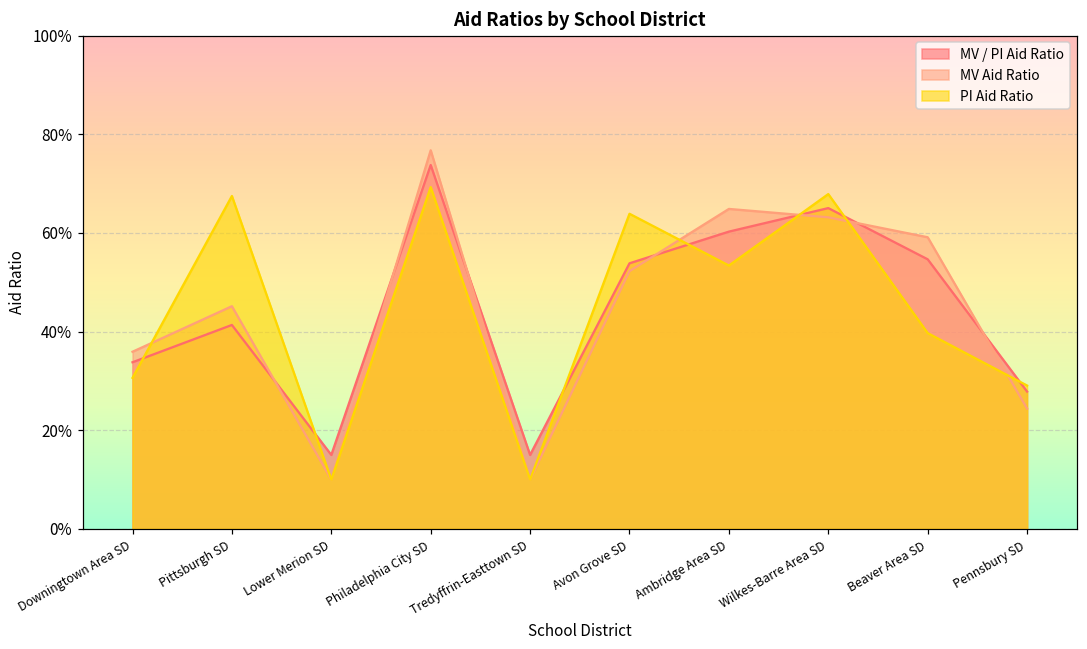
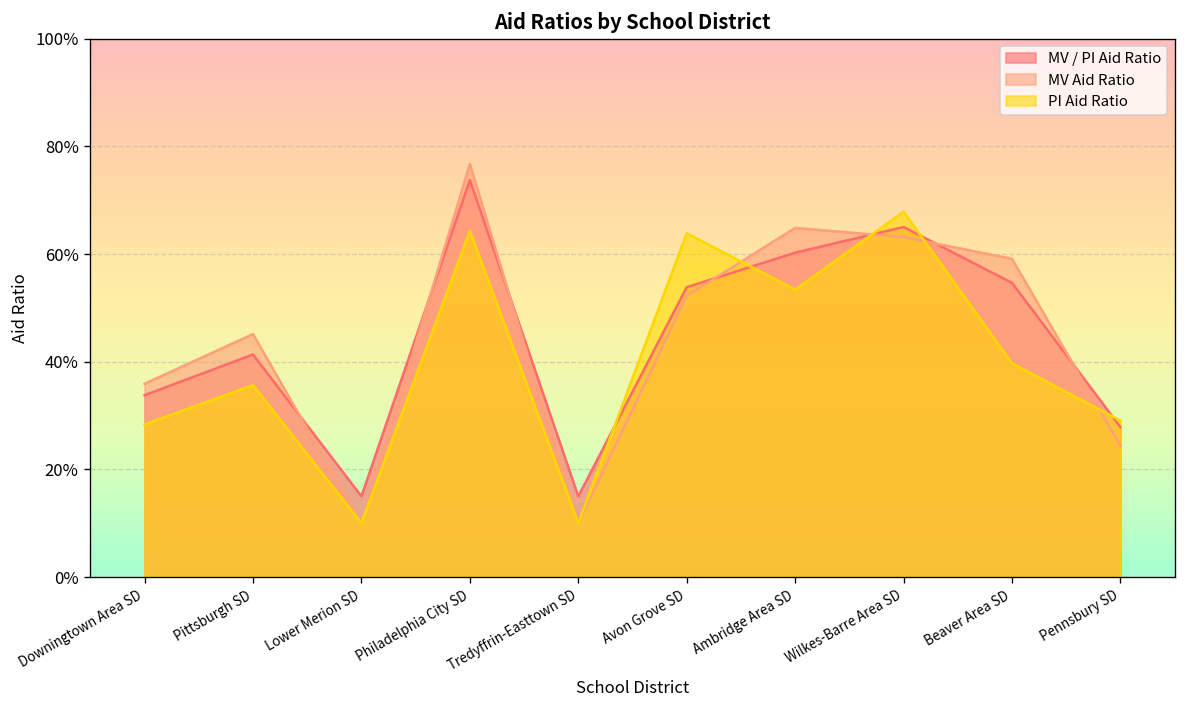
PI Aid Ratio, Downingtown Area SD: 31% -> 28%
PI Aid Ratio, Pittsburgh SD: 67% -> 36%
PI Aid Ratio, Philadelphia City SD: 69% -> 64%
